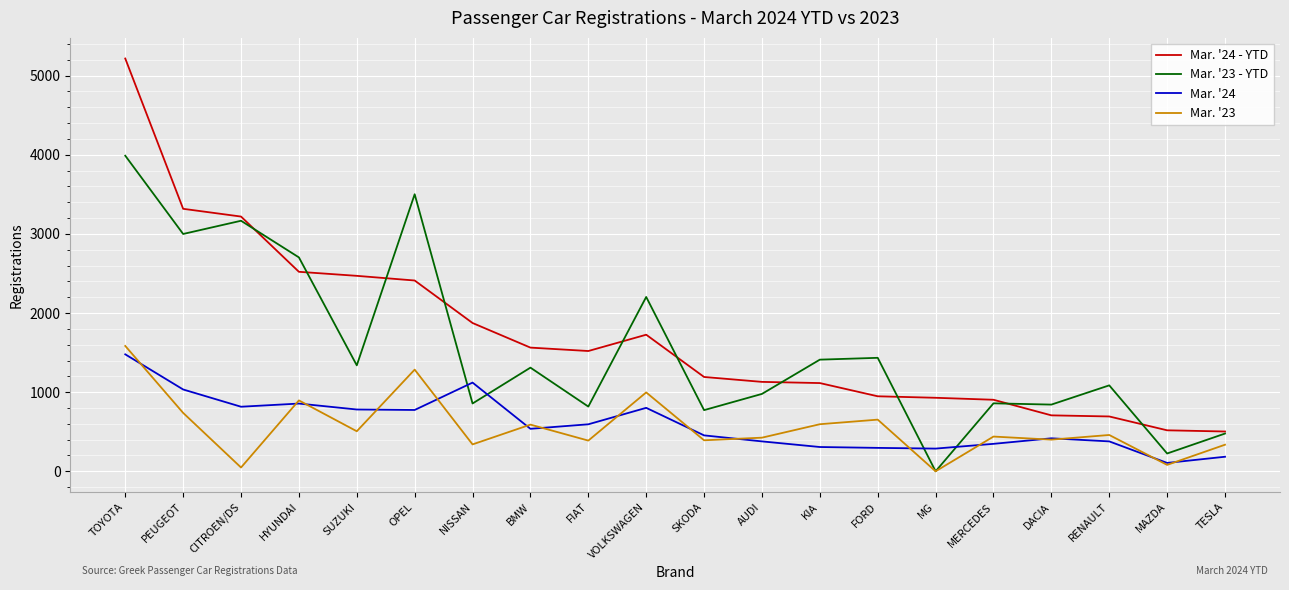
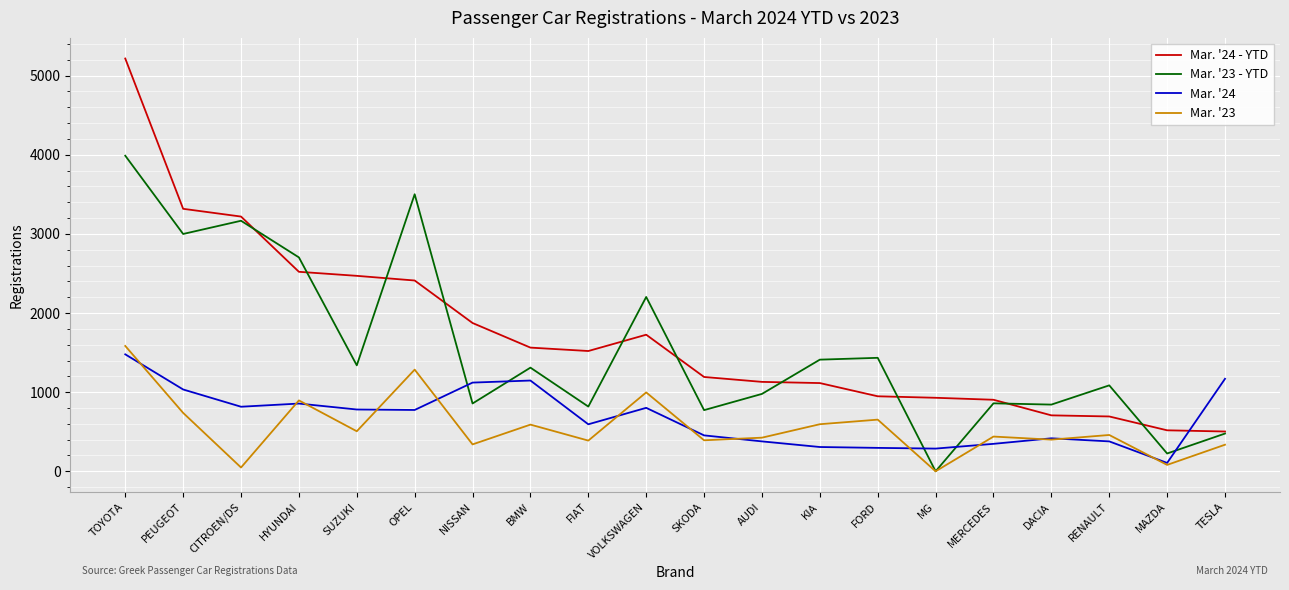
Mar. '24, BMW: 500 -> 1100
Mar. '24, TESLA: 200 -> 1200
